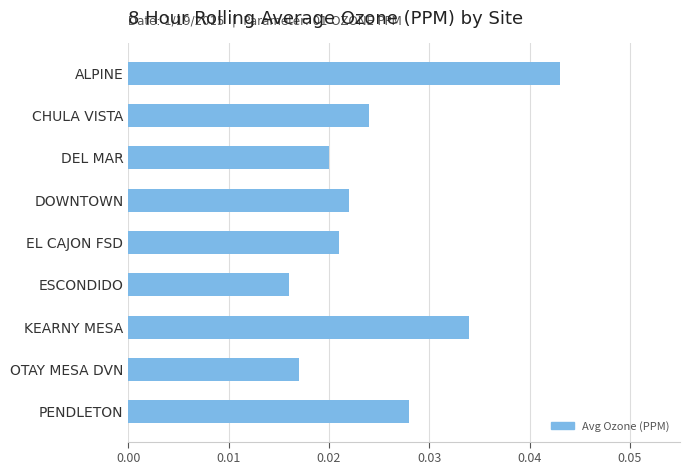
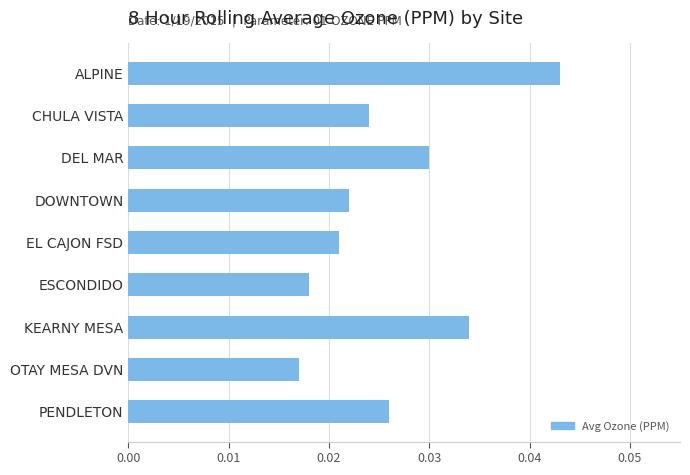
DEL MAR: 0.02 -> 0.03
ESCONDIDO: 0.016 -> 0.018
PENDLETON: 0.028 -> 0.026
